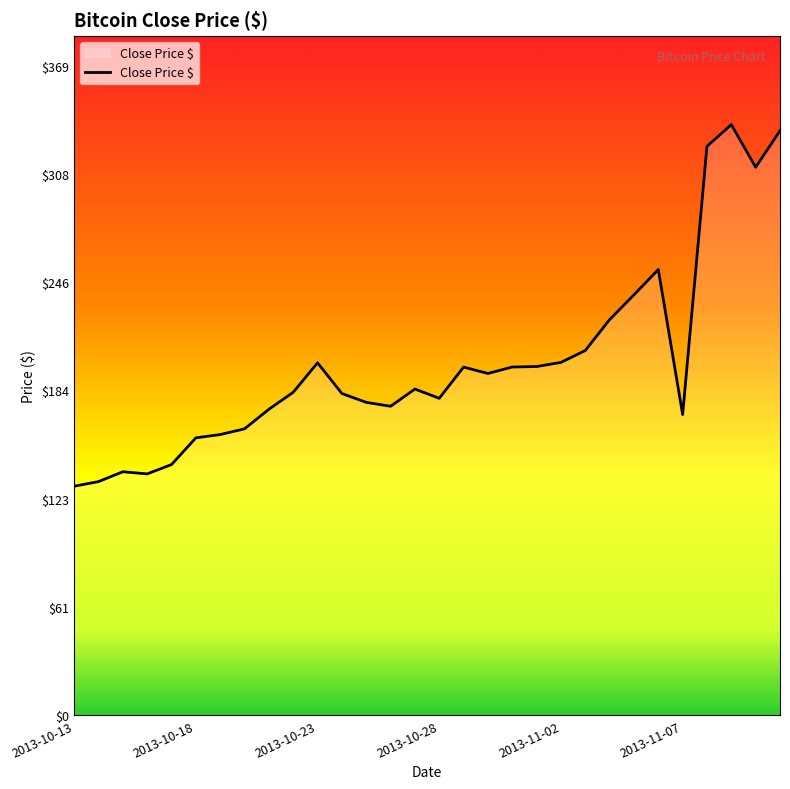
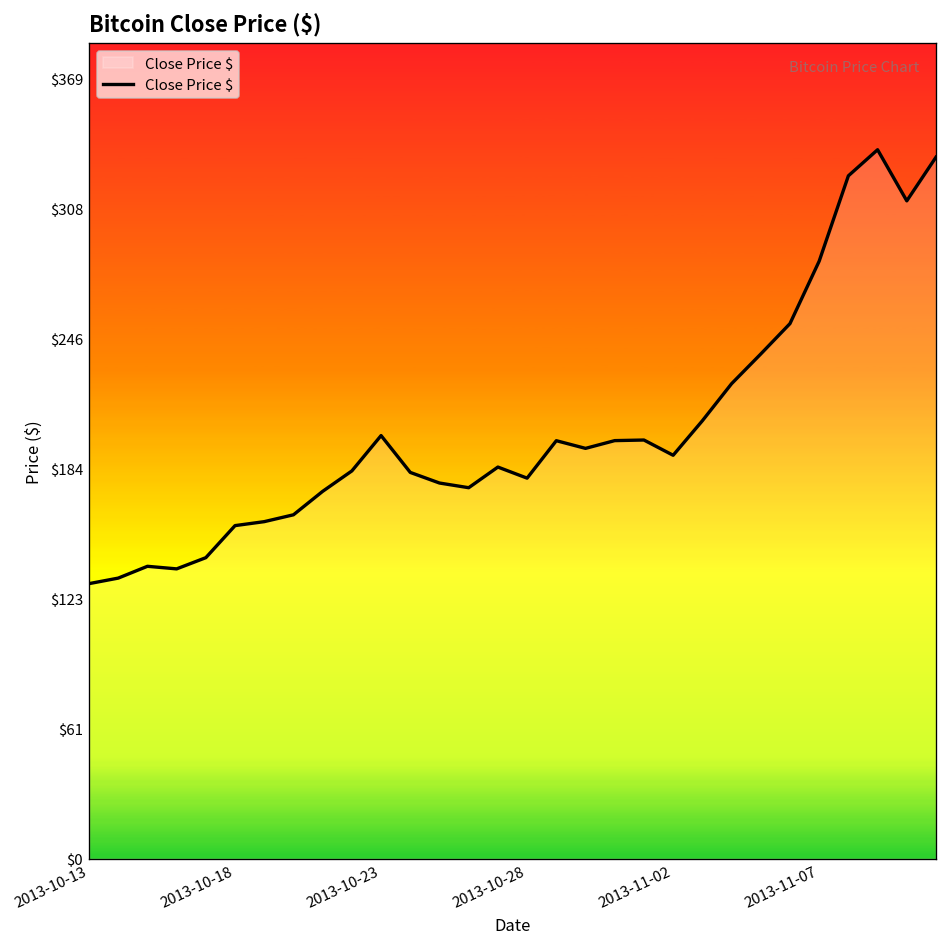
2013-11-02: $201 -> $191
2013-11-07: $171 -> $283
